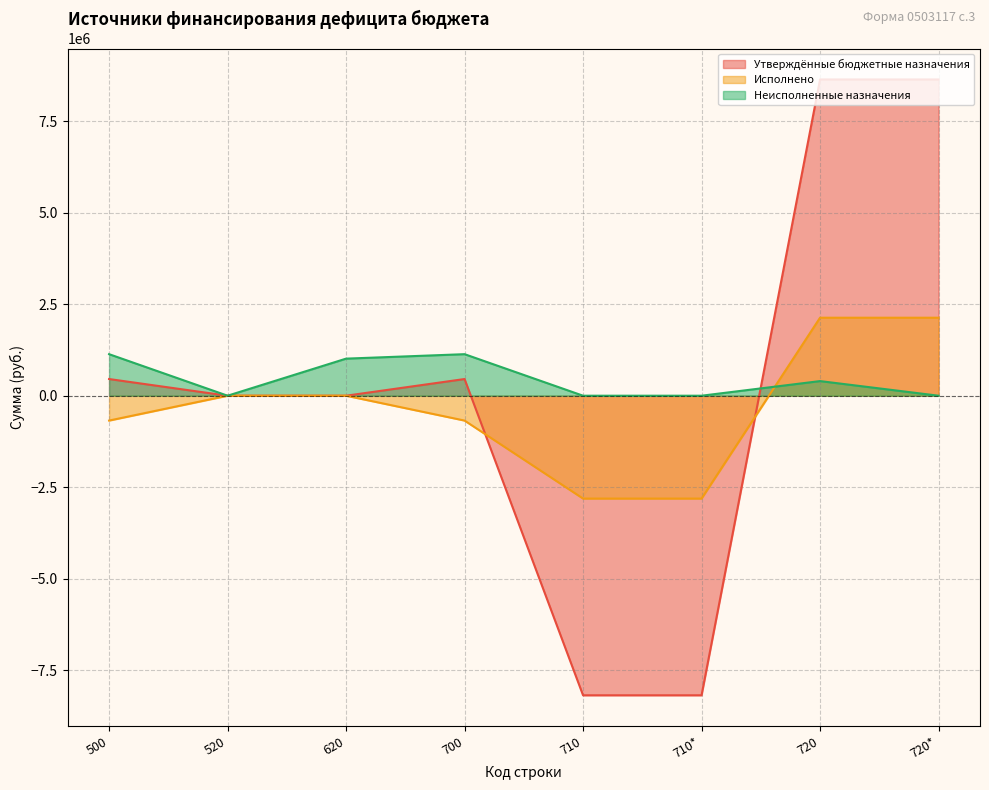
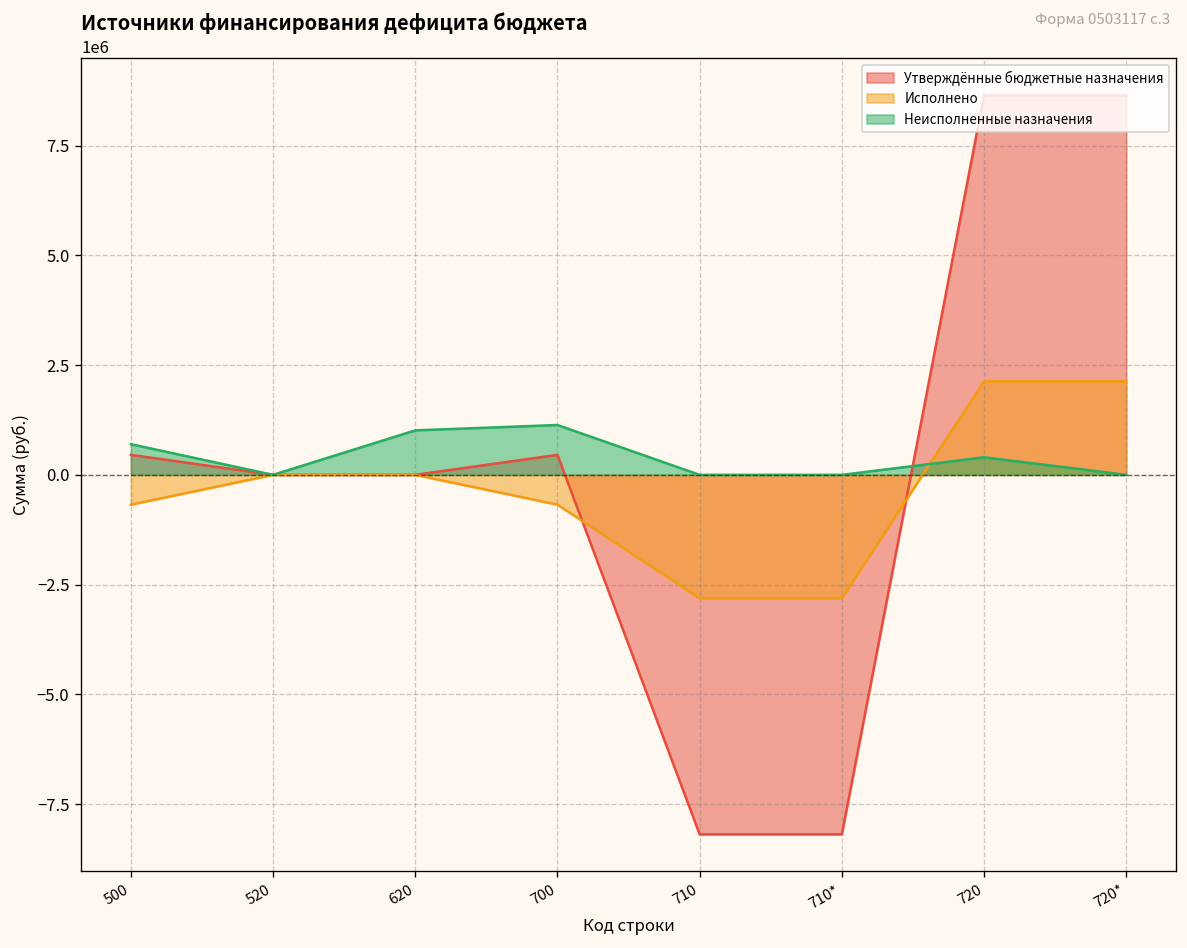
Неисполненные назначения, 500: 1100000 -> 700000
